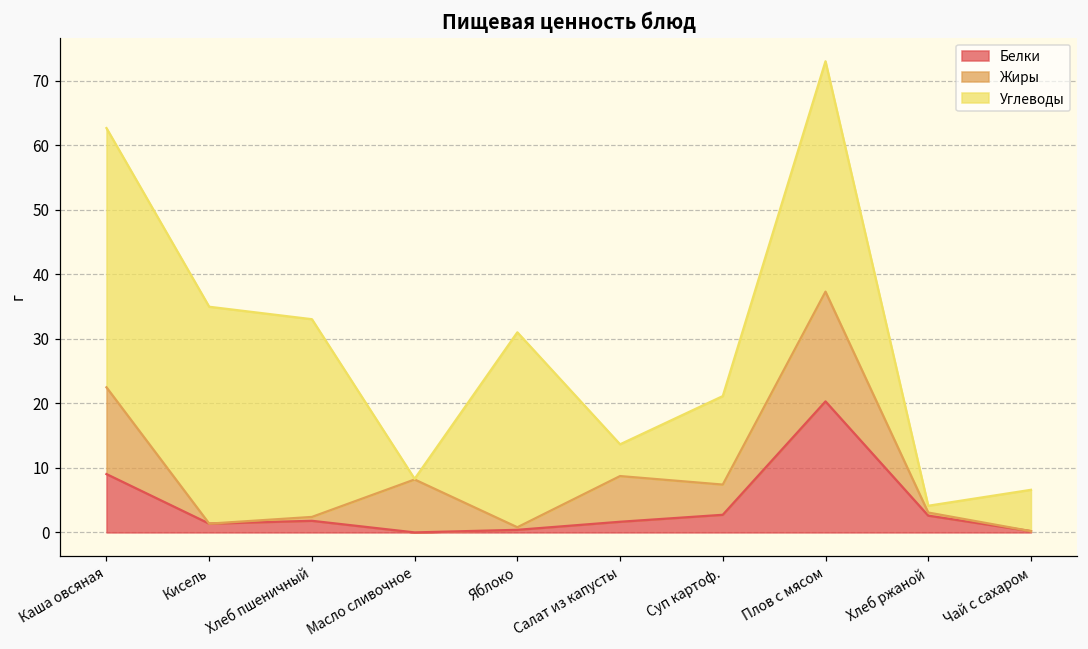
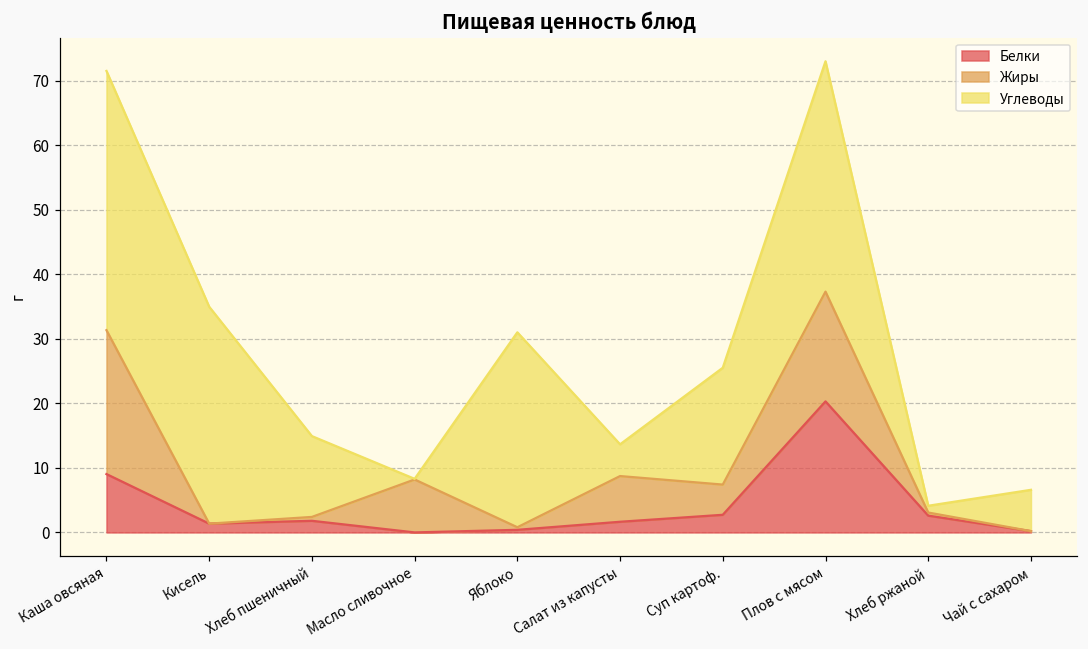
Жиры, Каша овсяная: 13 -> 22
Углеводы, Хлеб пшеничный: 31 -> 13
Углеводы, Суп картоф.: 14 -> 18
